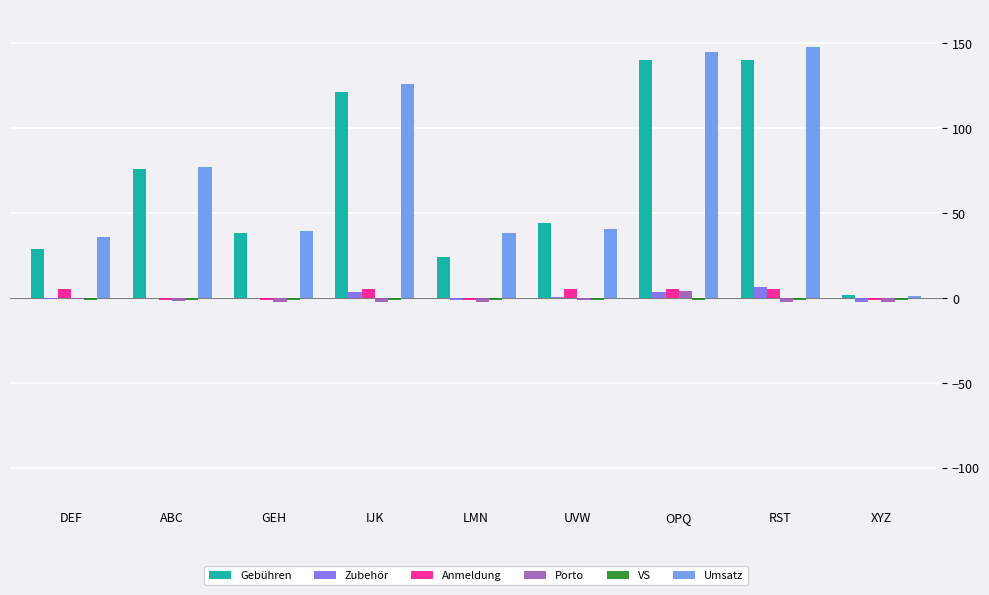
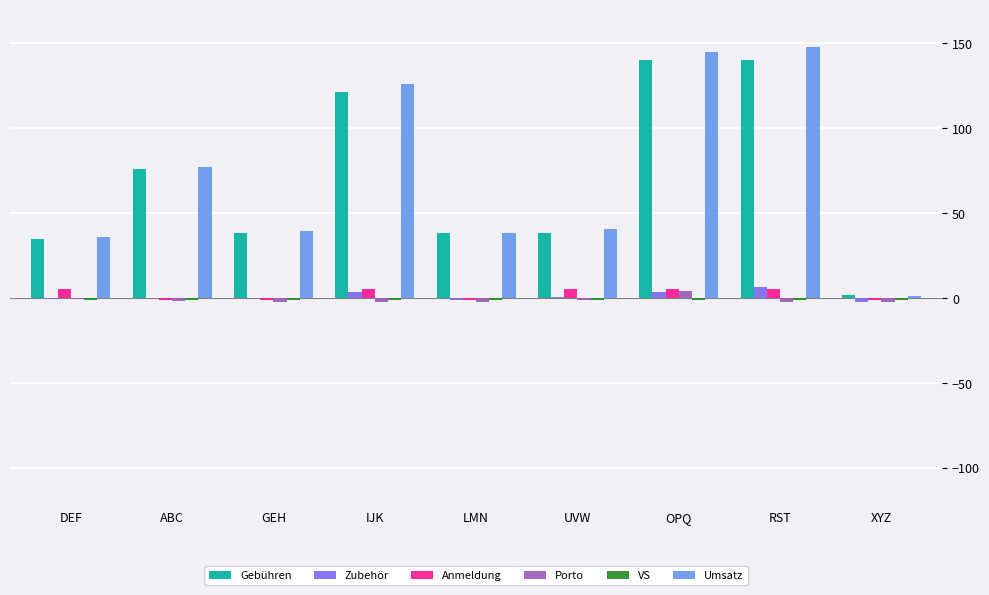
Gebühren, DEF: 29 -> 35
Gebühren, LMN: 25 -> 38
Gebühren, UVW: 44 -> 38
